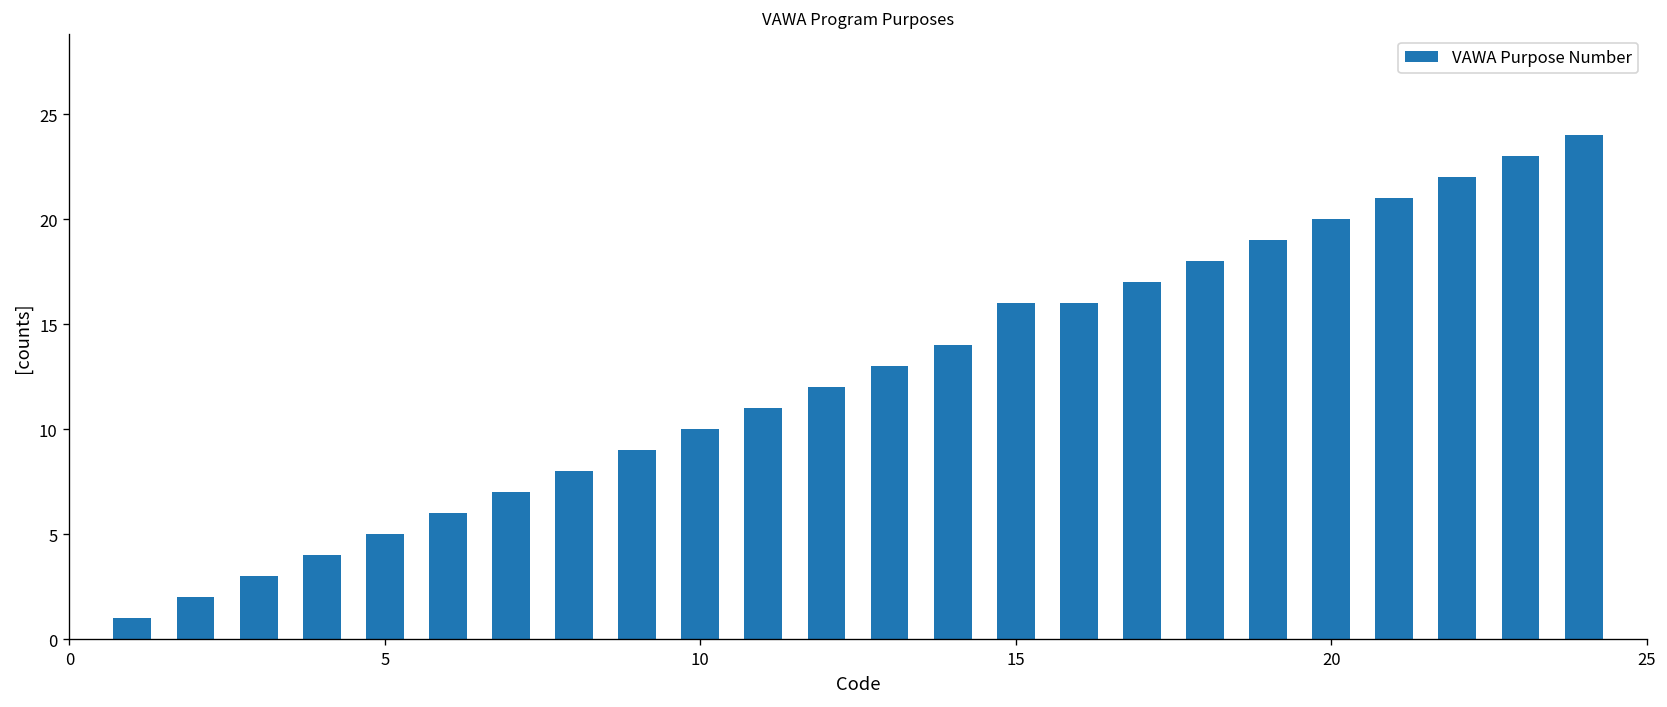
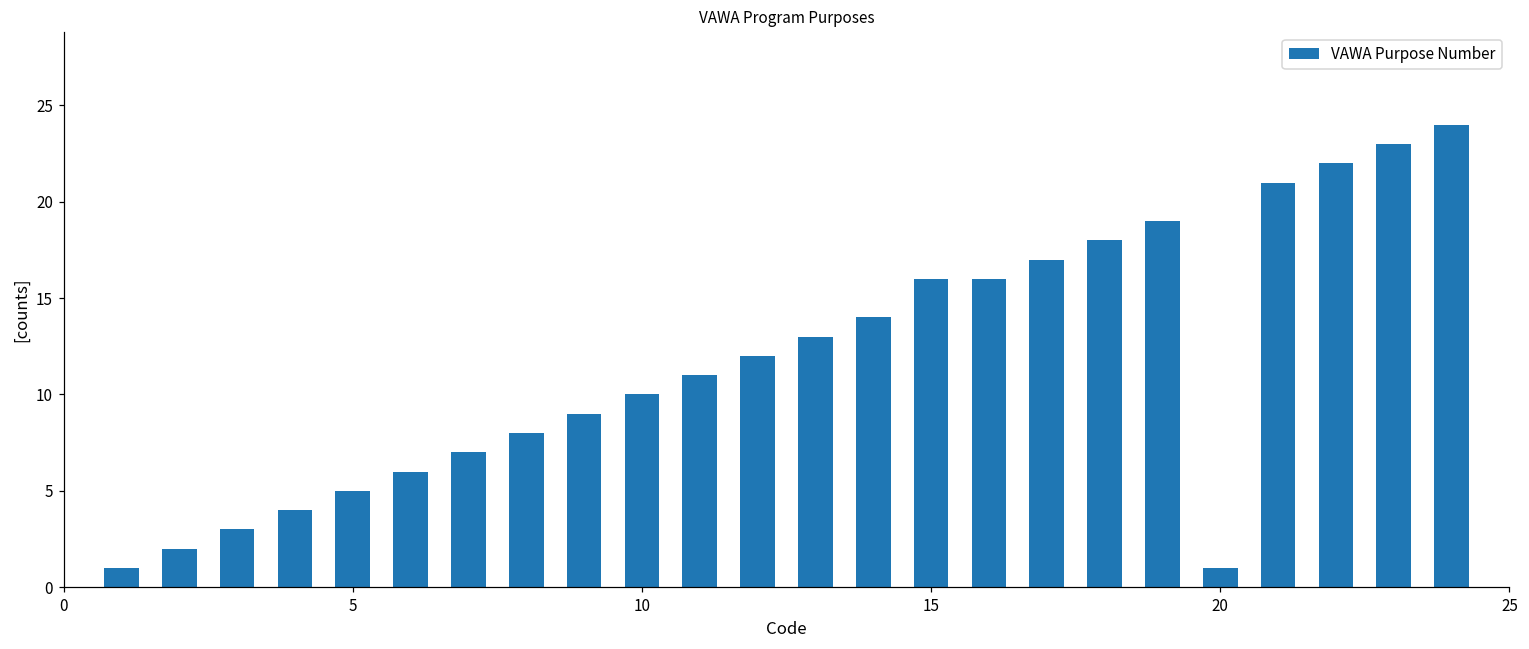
20: 20 -> 1
